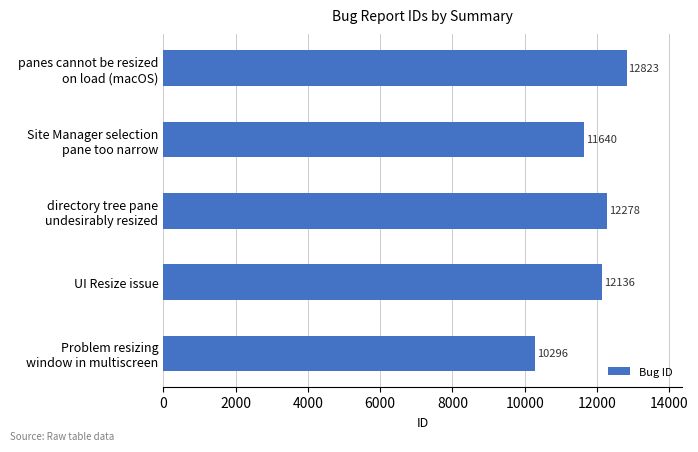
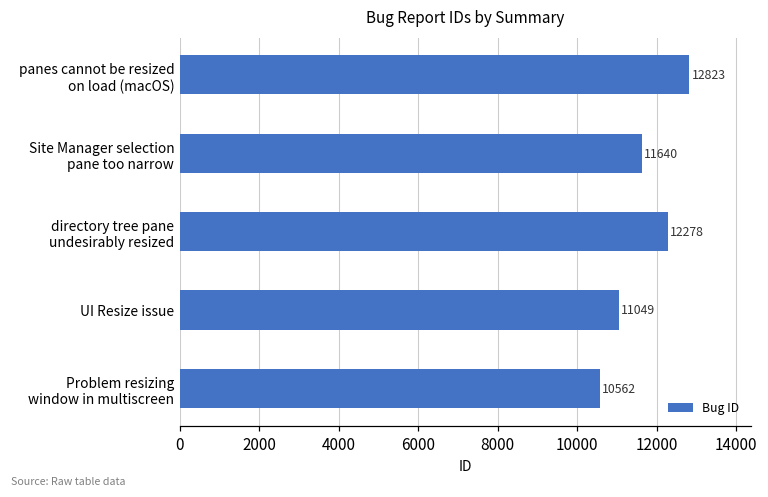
UI Resize issue: 12136 -> 11049
Problem resizing window in multiscreen: 10296 -> 10562
